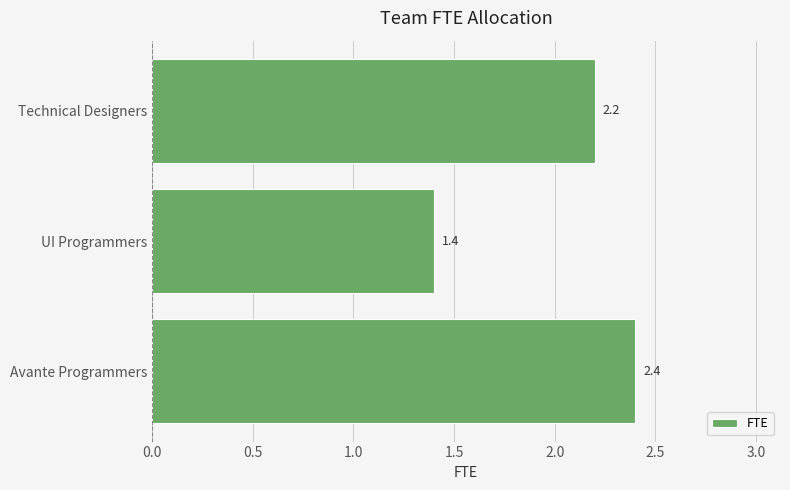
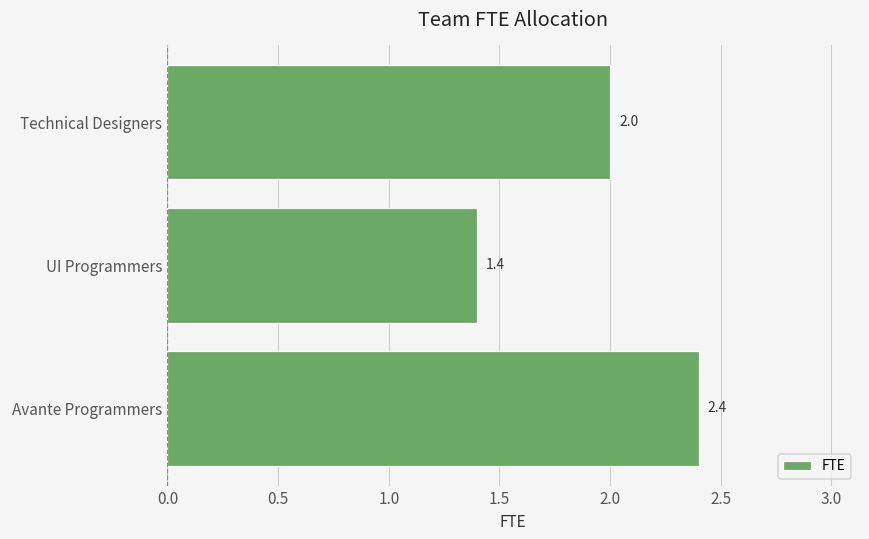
Technical Designers: 2.2 -> 2.0
